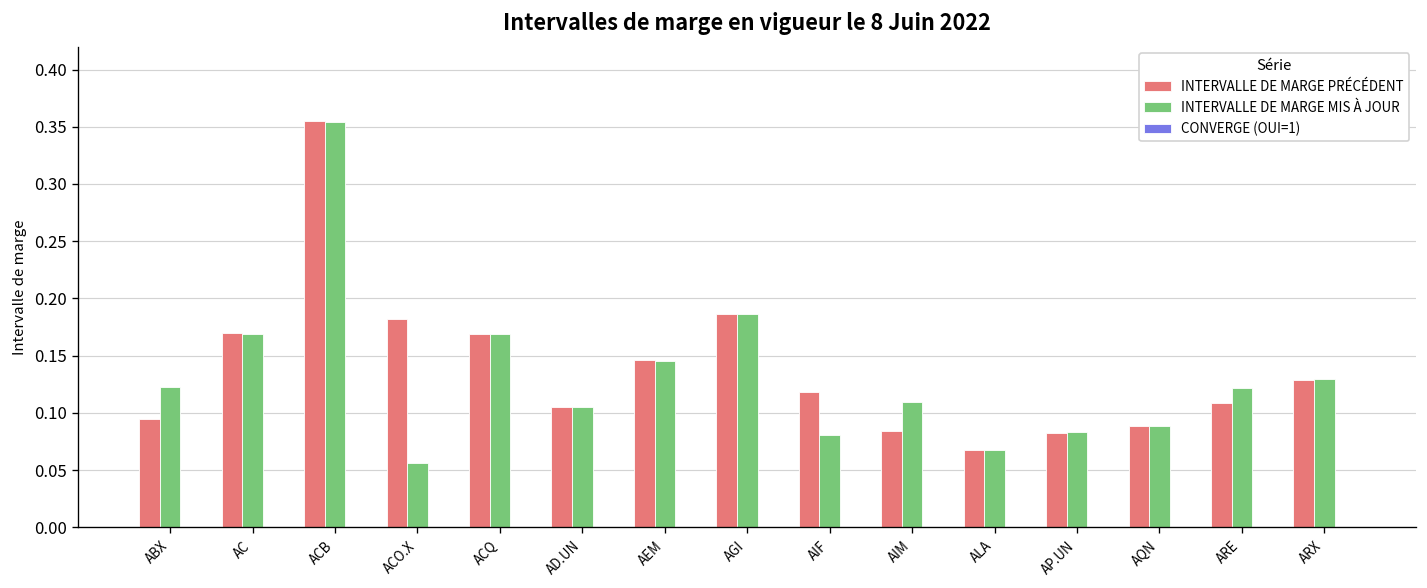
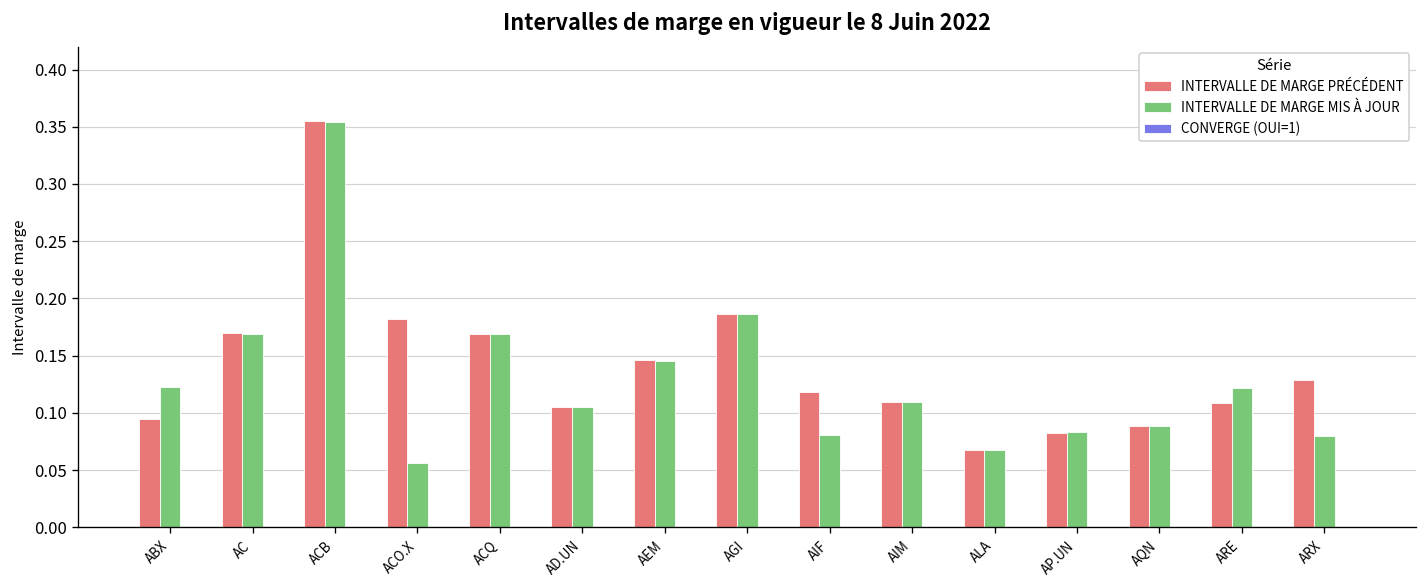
INTERVALLE DE MARGE PRÉCÉDENT, AIM: 0.08 -> 0.11
INTERVALLE DE MARGE MIS À JOUR, ARX: 0.13 -> 0.08
